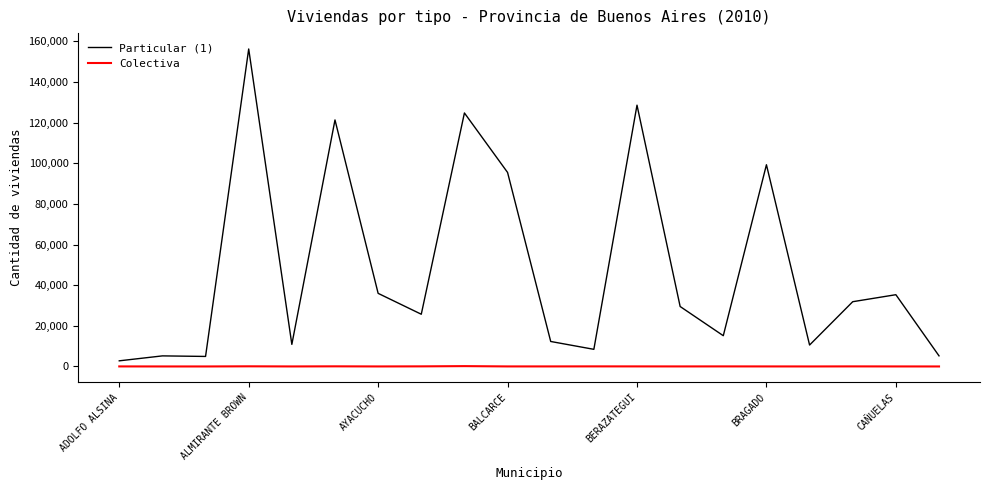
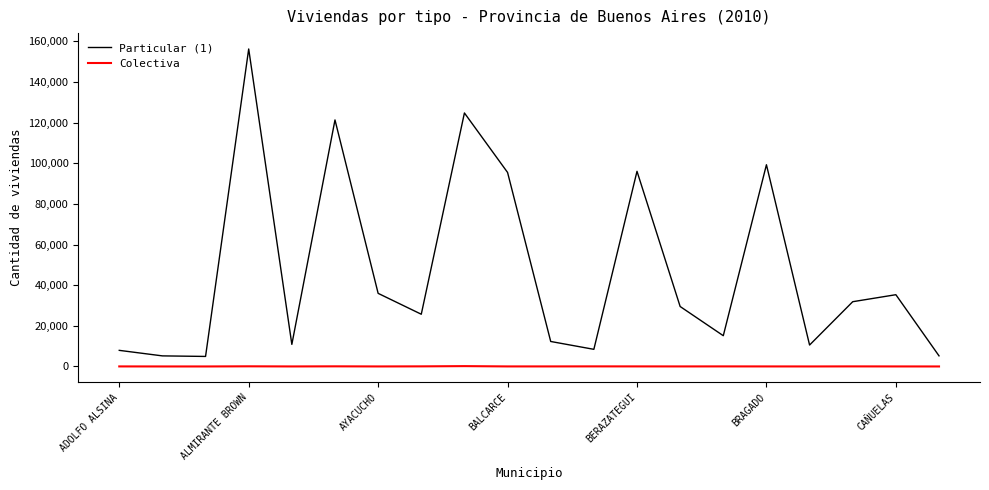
Particular (1), ADOLFO ALSINA: 3,000 -> 8,000
Particular (1), BERAZATEGUI: 129,000 -> 96,000
